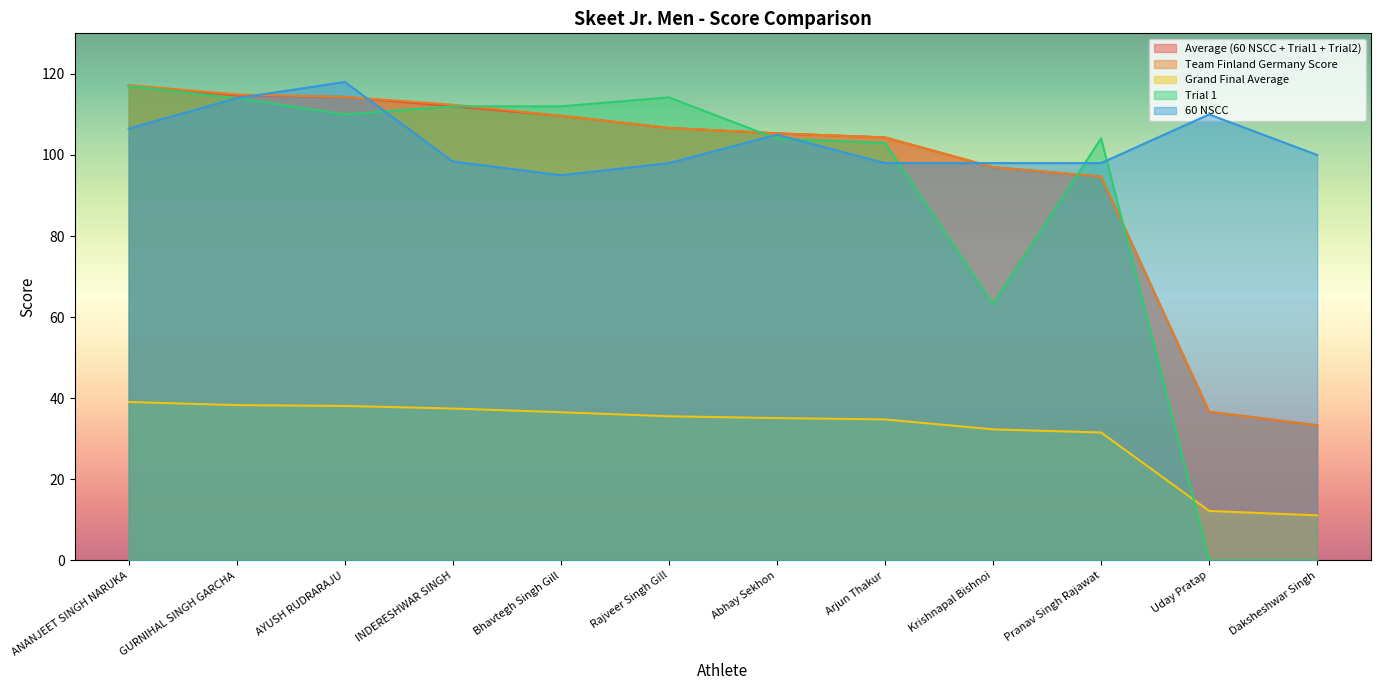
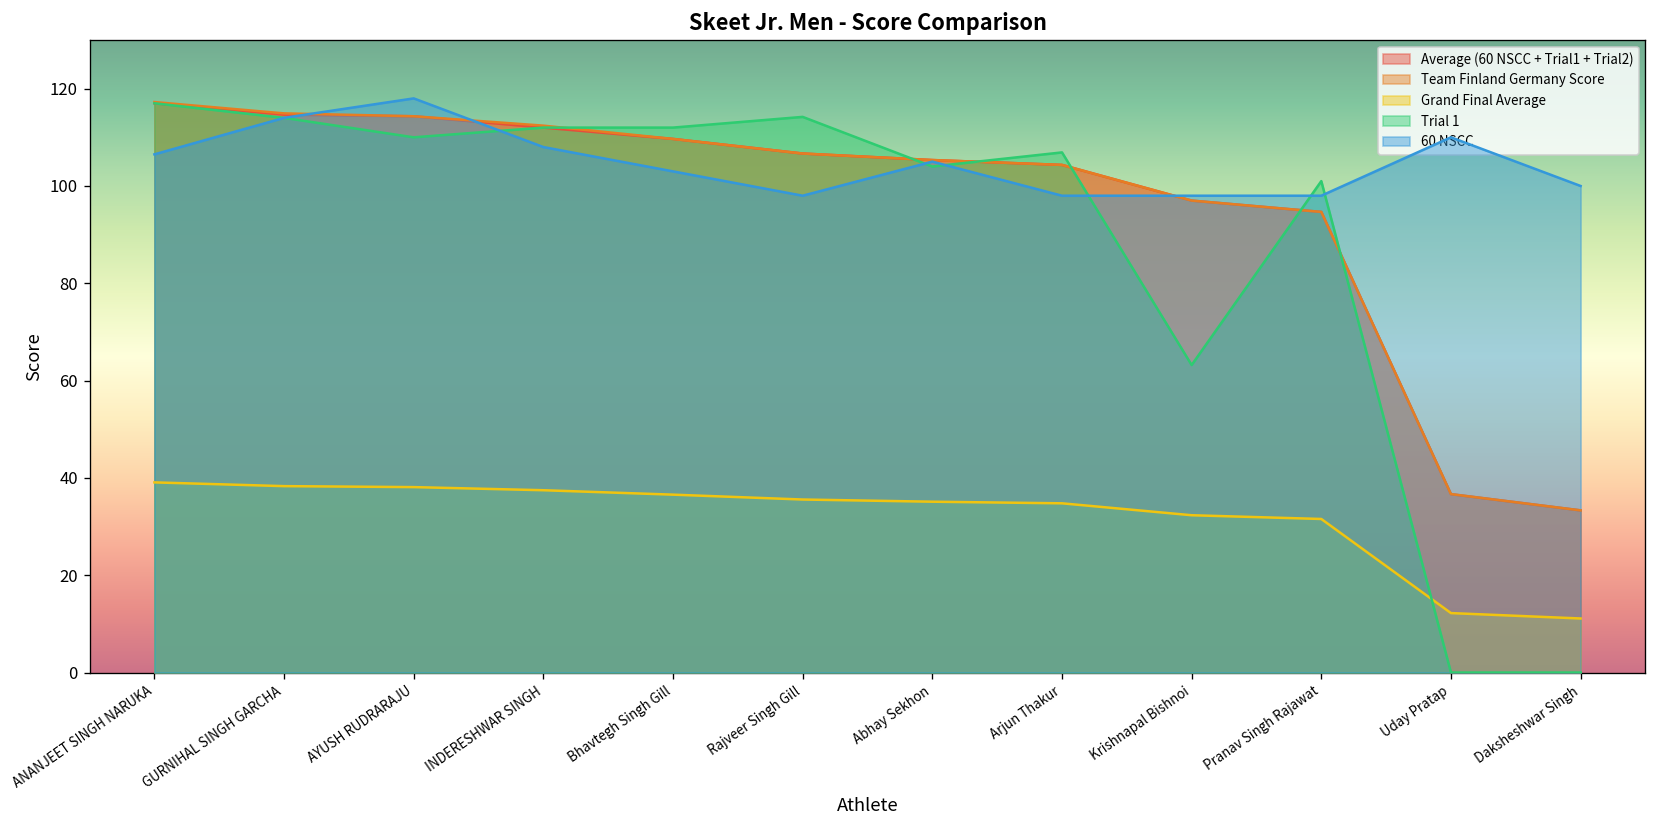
60 NSCC, INDERESHWAR SINGH: 98 -> 108
60 NSCC, Bhavtegh Singh Gill: 95 -> 103
Trial 1, Arjun Thakur: 103 -> 107
Trial 1, Pranav Singh Rajawat: 104 -> 101
